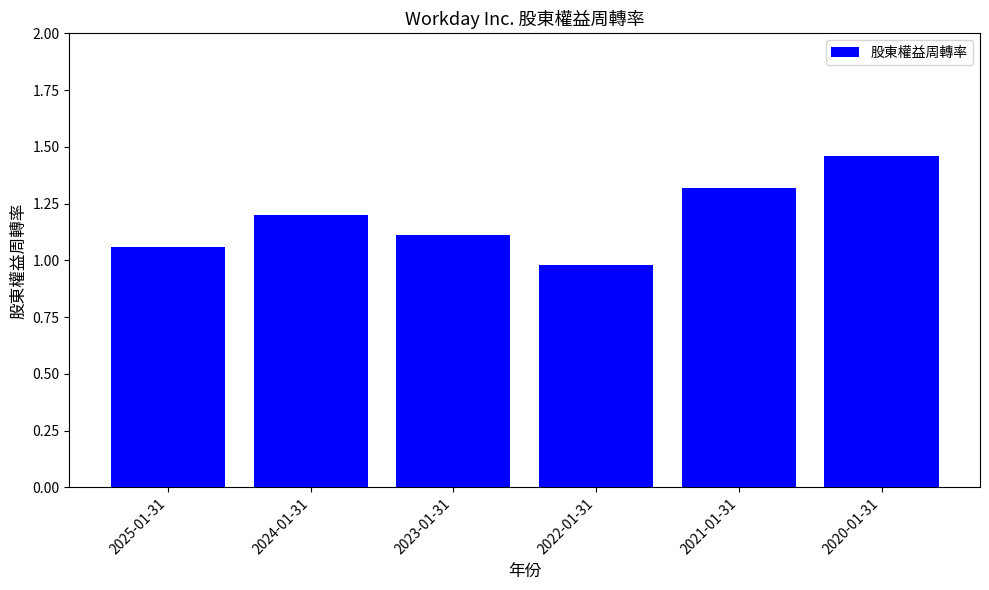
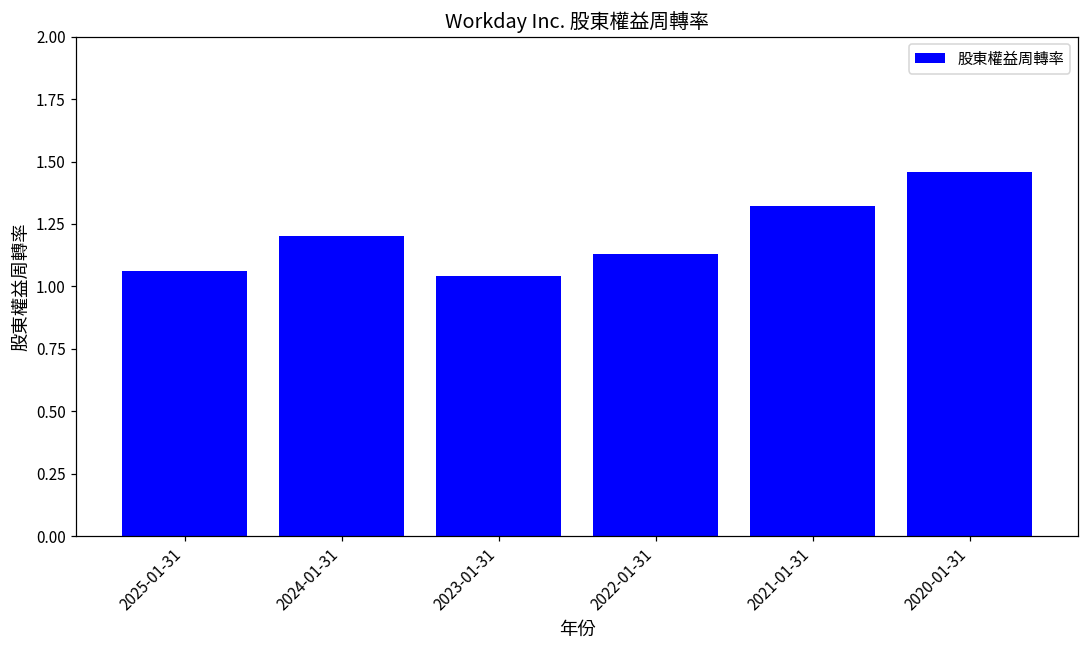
2023-01-31: 1.11 -> 1.04
2022-01-31: 0.98 -> 1.13
